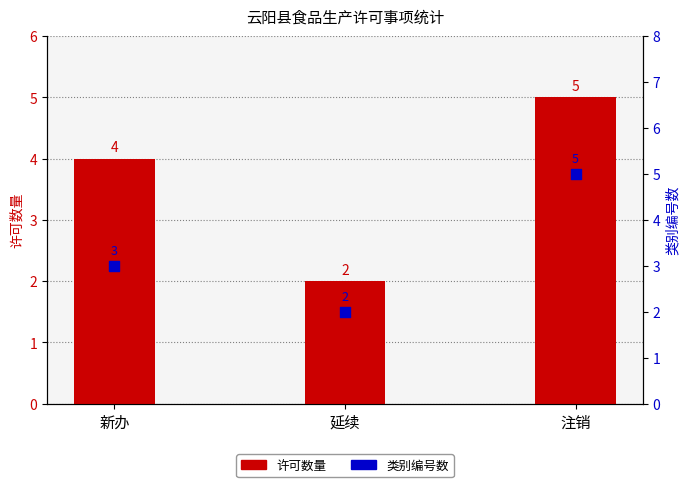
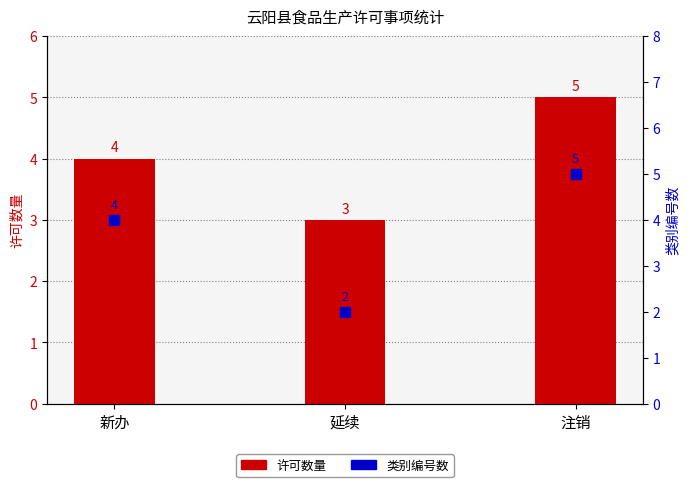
许可数量, 延续: 2 -> 3
类别编号数, 新办: 3 -> 4
